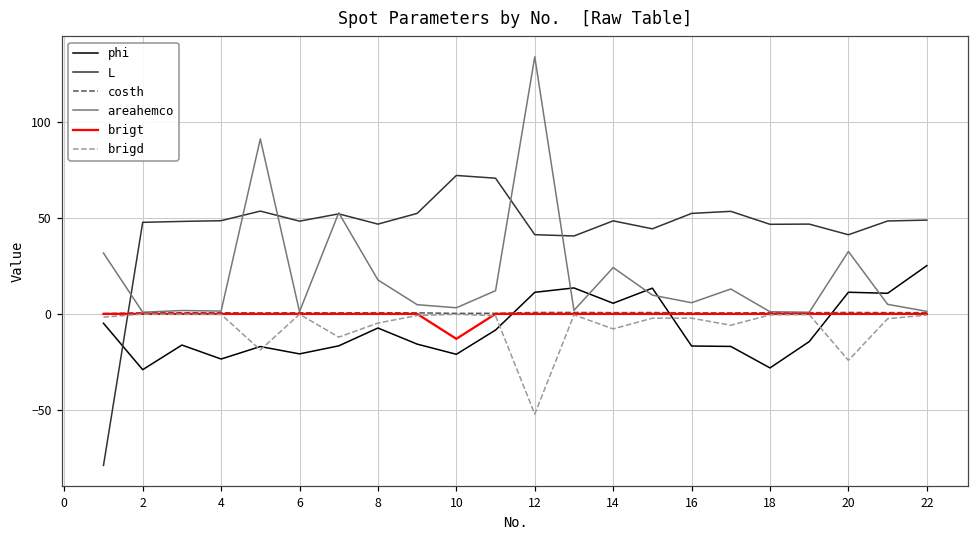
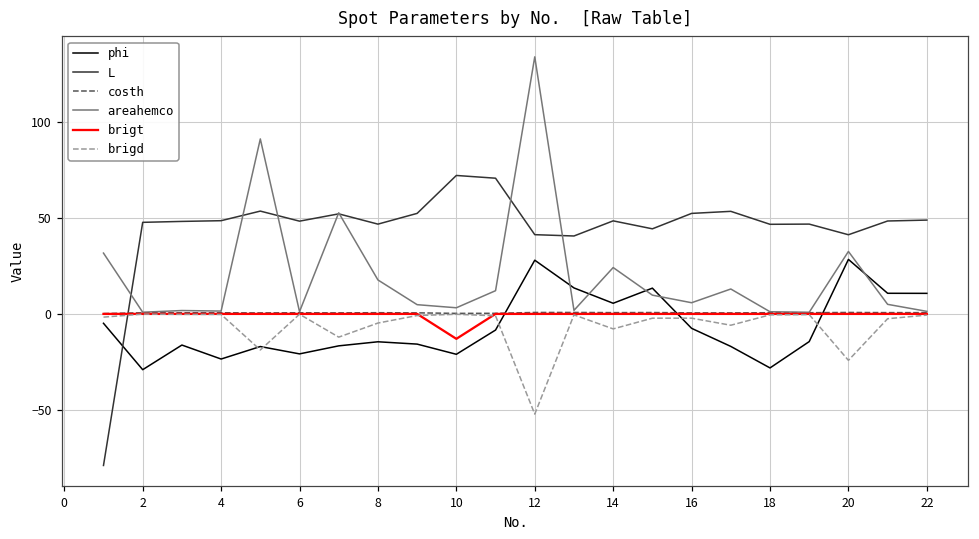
phi, 8: -7 -> -15
phi, 12: 11 -> 28
phi, 16: -17 -> -8
phi, 20: 11 -> 28
phi, 22: 25 -> 11
